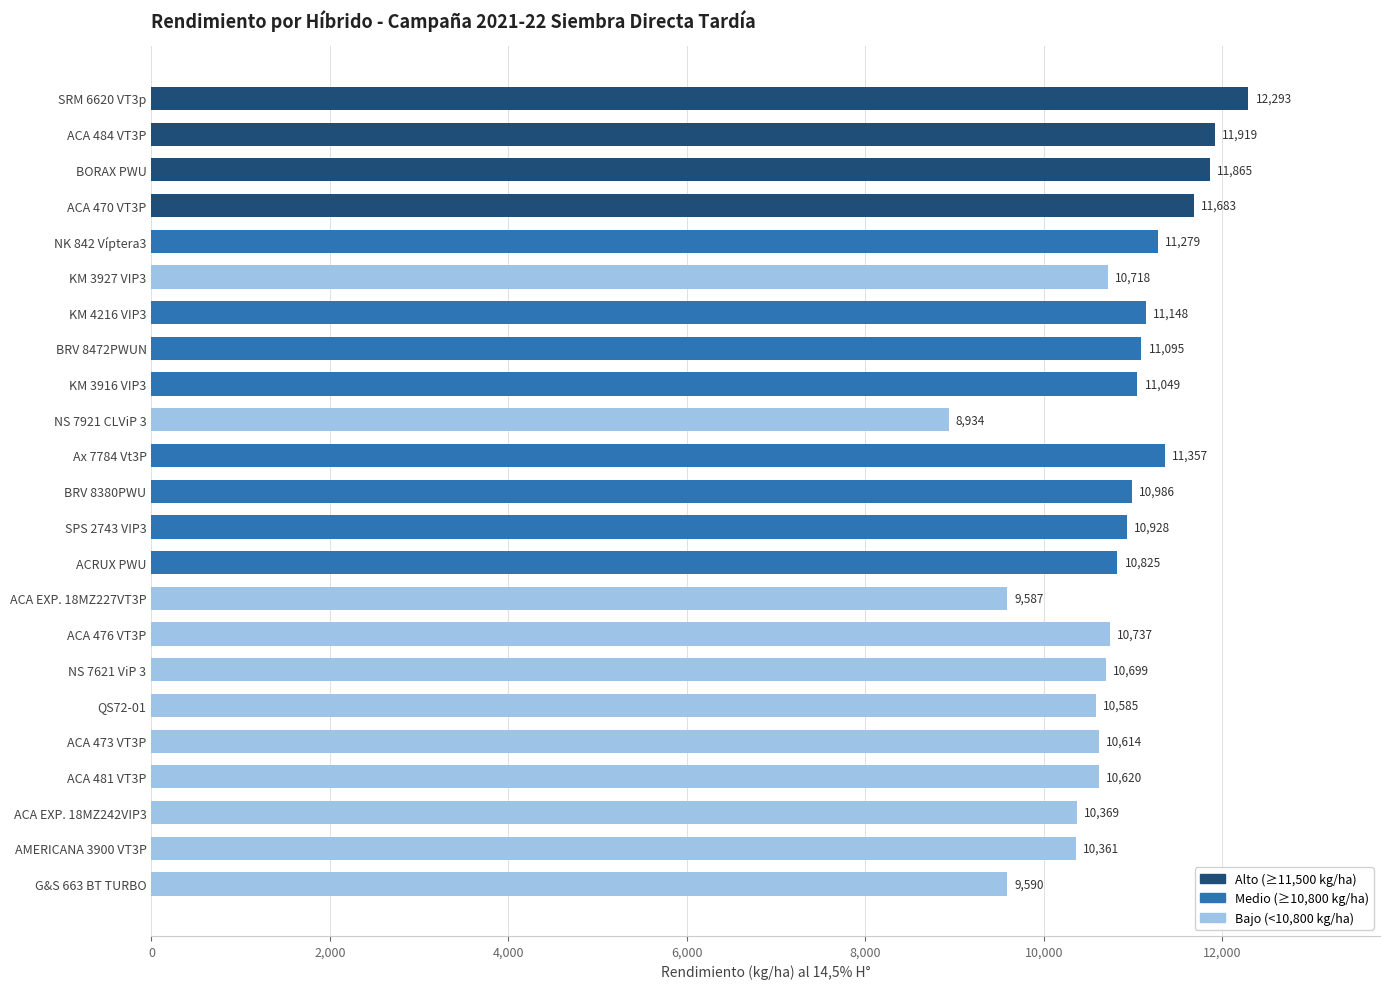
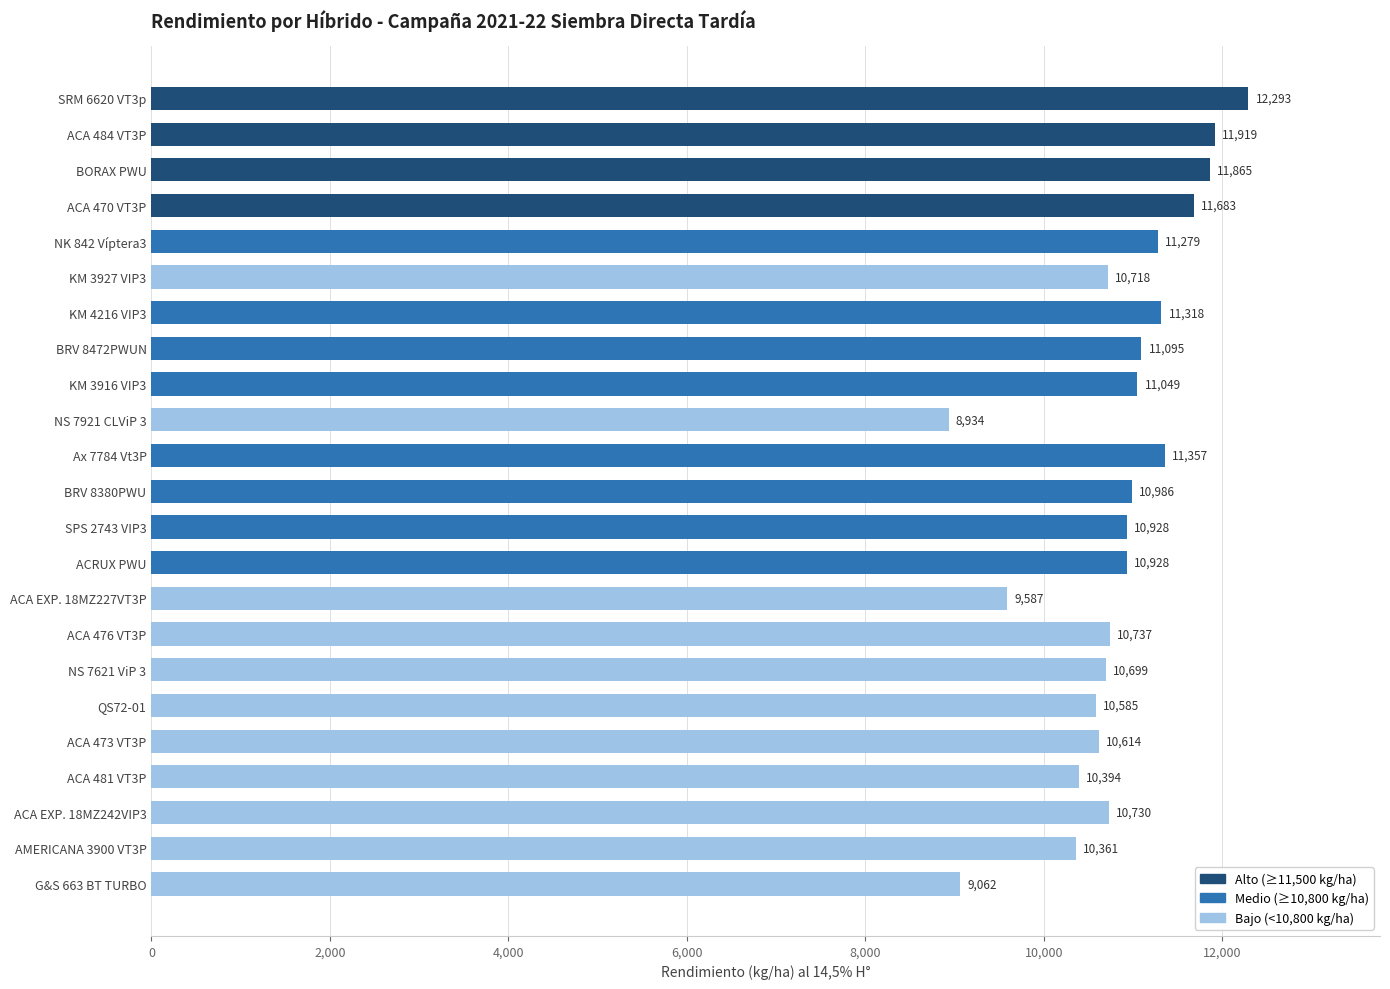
KM 4216 VIP3: 11,148 -> 11,318
ACRUX PWU: 10,825 -> 10,928
ACA 481 VT3P: 10,620 -> 10,394
ACA EXP. 18MZ242VIP3: 10,369 -> 10,730
G&S 663 BT TURBO: 9,590 -> 9,062
